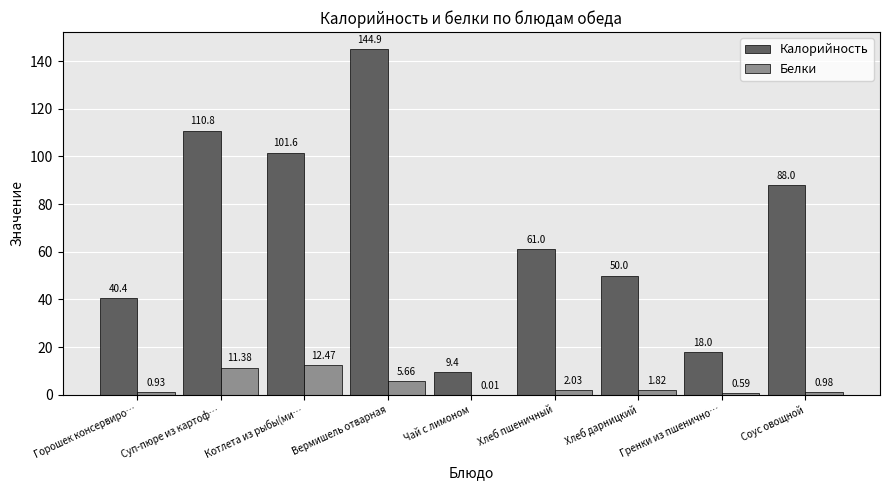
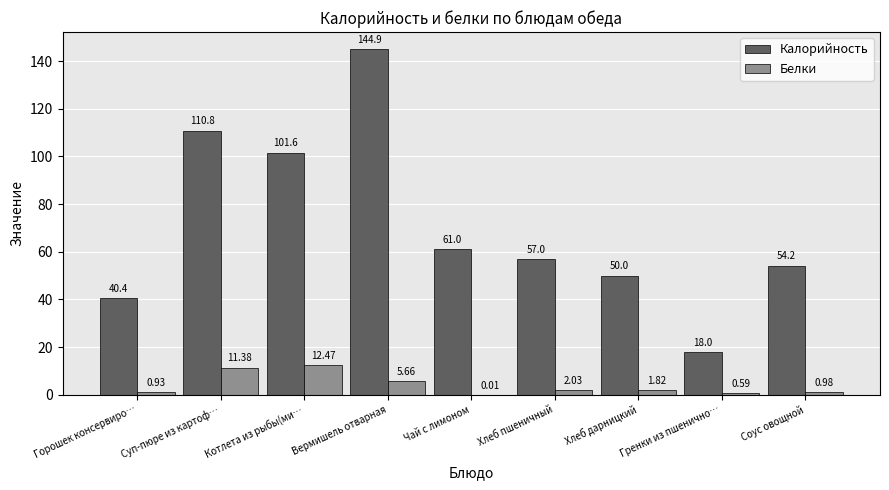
Калорийность, Чай с лимоном: 9.4 -> 61.0
Калорийность, Хлеб пшеничный: 61.0 -> 57.0
Калорийность, Соус овощной: 88.0 -> 54.2
